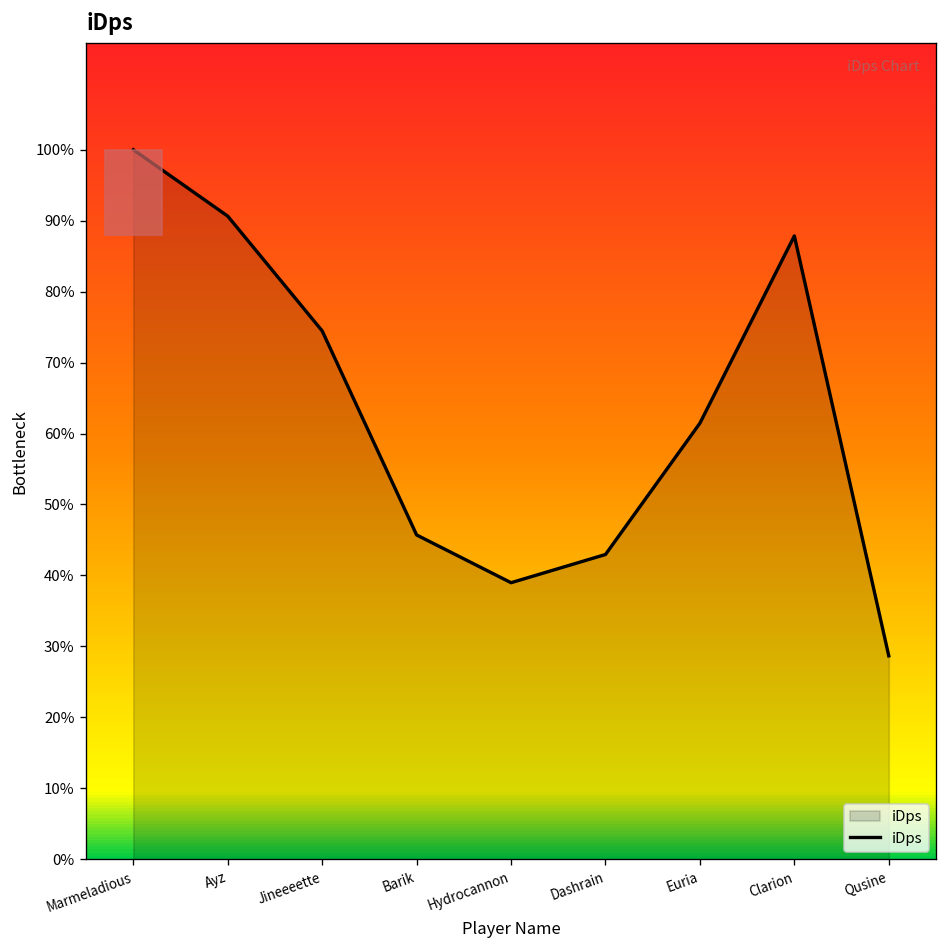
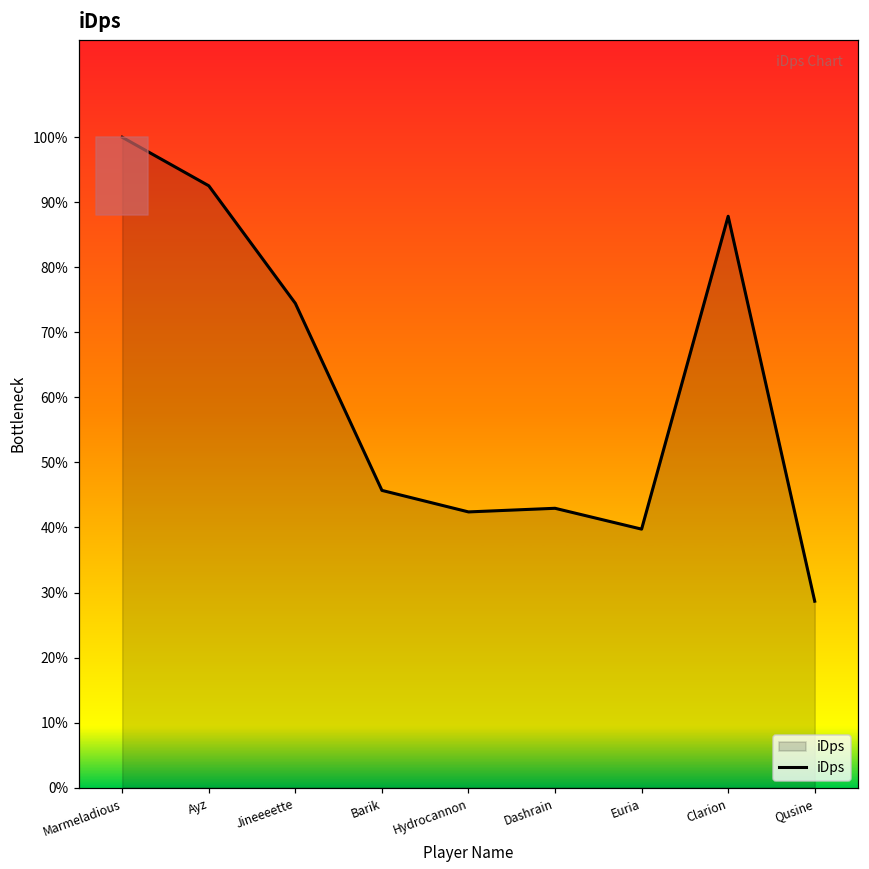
iDps, Ayz: 91% -> 93%
iDps, Hydrocannon: 39% -> 42%
iDps, Euria: 61% -> 40%
